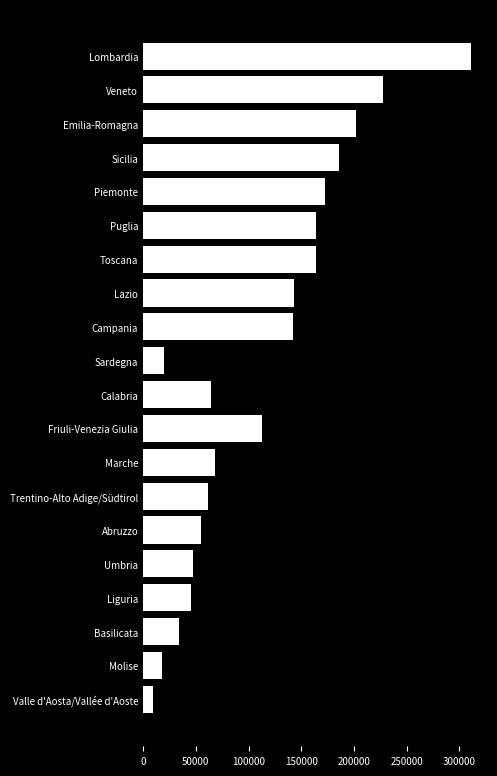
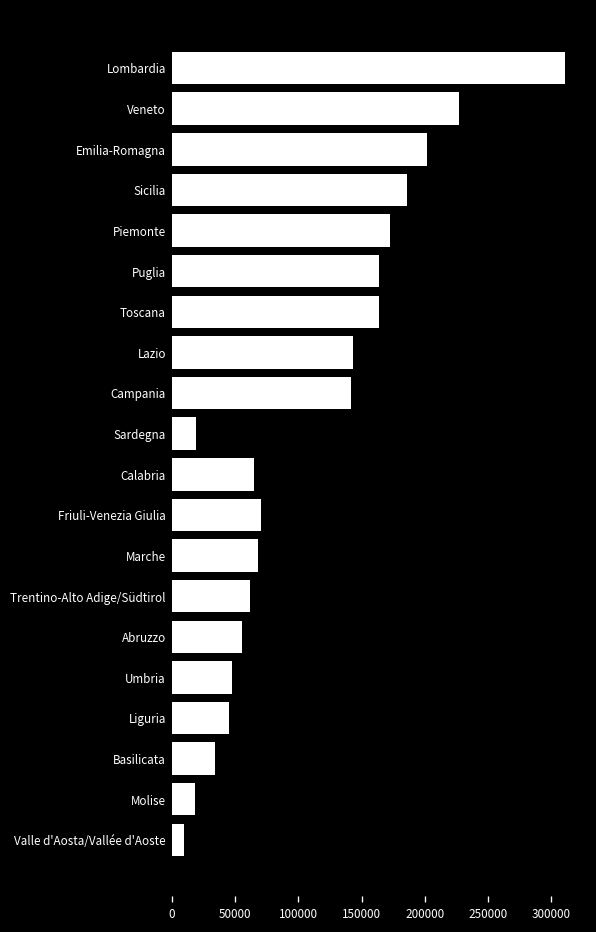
Friuli-Venezia Giulia: 113000 -> 71000
